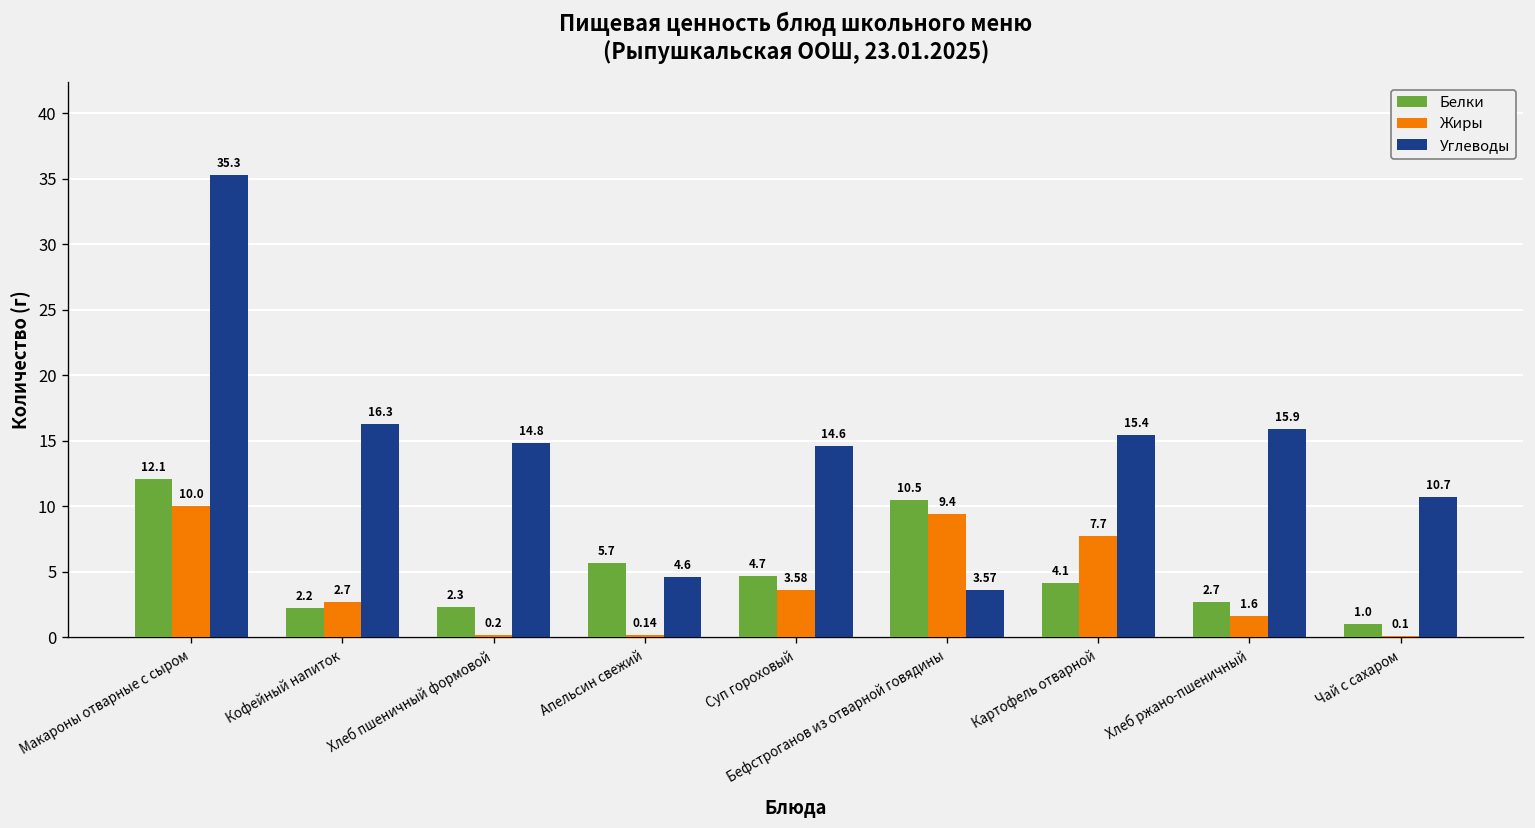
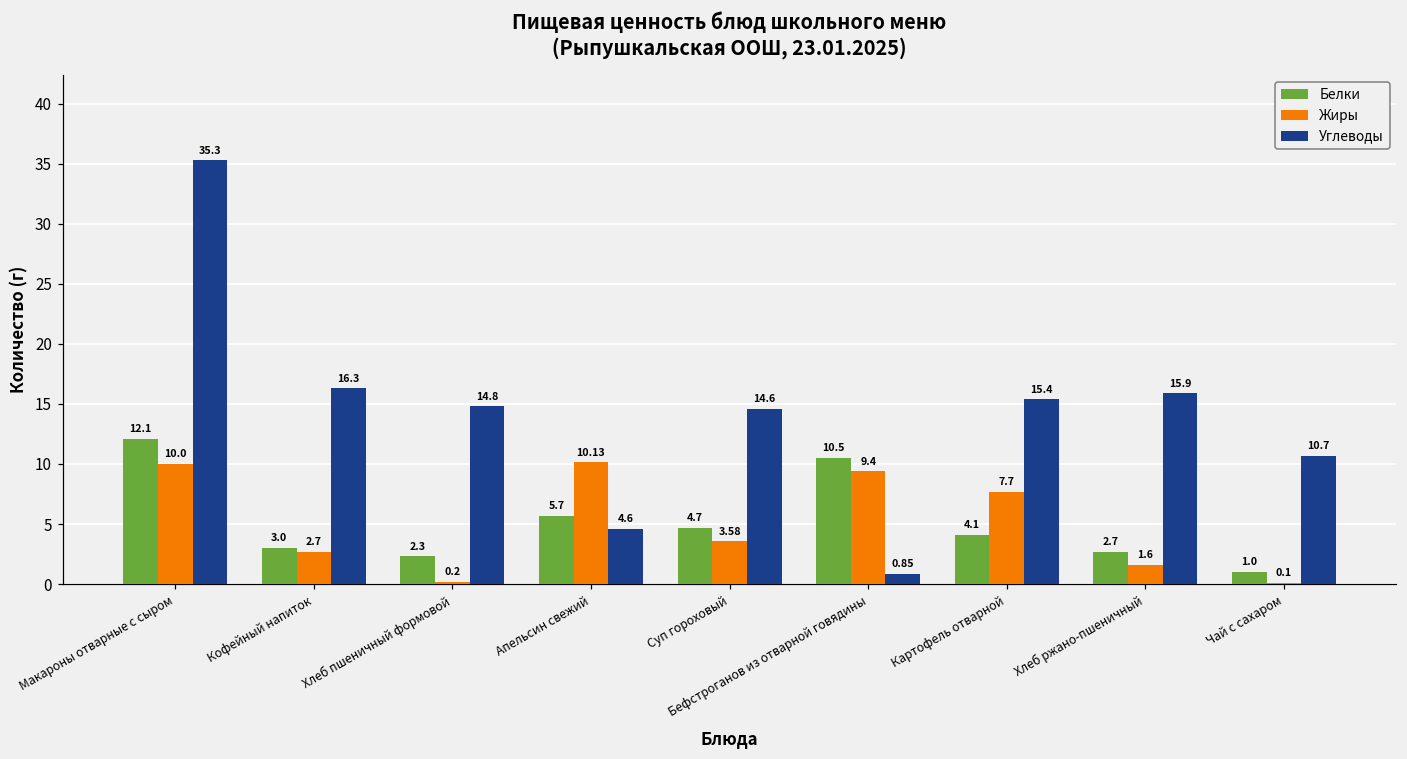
Белки, Кофейный напиток: 2.2 -> 3.0
Жиры, Апельсин свежий: 0.14 -> 10.13
Углеводы, Бефстроганов из отварной говядины: 3.57 -> 0.85
